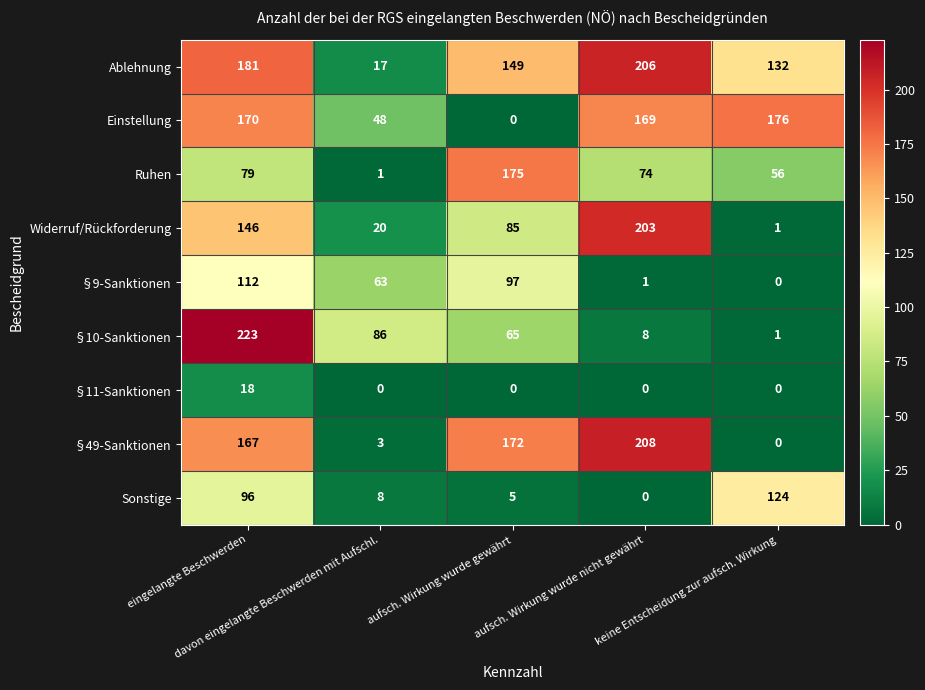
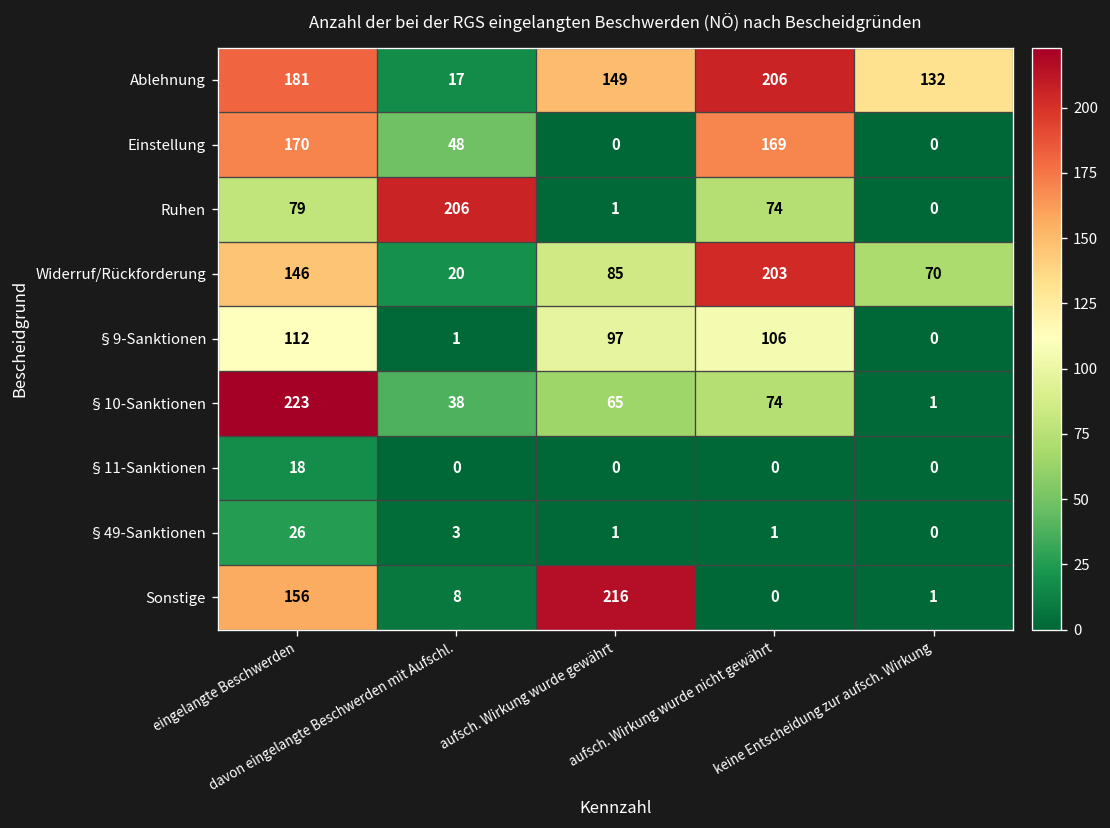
Einstellung, keine Entscheidung zur aufsch. Wirkung: 176 -> 0
Ruhen, davon eingelangte Beschwerden mit Aufschl.: 1 -> 206
Ruhen, aufsch. Wirkung wurde gewährt: 175 -> 1
Ruhen, keine Entscheidung zur aufsch. Wirkung: 56 -> 0
Widerruf/Rückforderung, keine Entscheidung zur aufsch. Wirkung: 1 -> 70
§9-Sanktionen, davon eingelangte Beschwerden mit Aufschl.: 63 -> 1
§9-Sanktionen, aufsch. Wirkung wurde nicht gewährt: 1 -> 106
§10-Sanktionen, davon eingelangte Beschwerden mit Aufschl.: 86 -> 38
§10-Sanktionen, aufsch. Wirkung wurde nicht gewährt: 8 -> 74
§49-Sanktionen, eingelangte Beschwerden: 167 -> 26
§49-Sanktionen, aufsch. Wirkung wurde gewährt: 172 -> 1
§49-Sanktionen, aufsch. Wirkung wurde nicht gewährt: 208 -> 1
Sonstige, eingelangte Beschwerden: 96 -> 156
Sonstige, aufsch. Wirkung wurde gewährt: 5 -> 216
Sonstige, keine Entscheidung zur aufsch. Wirkung: 124 -> 1
